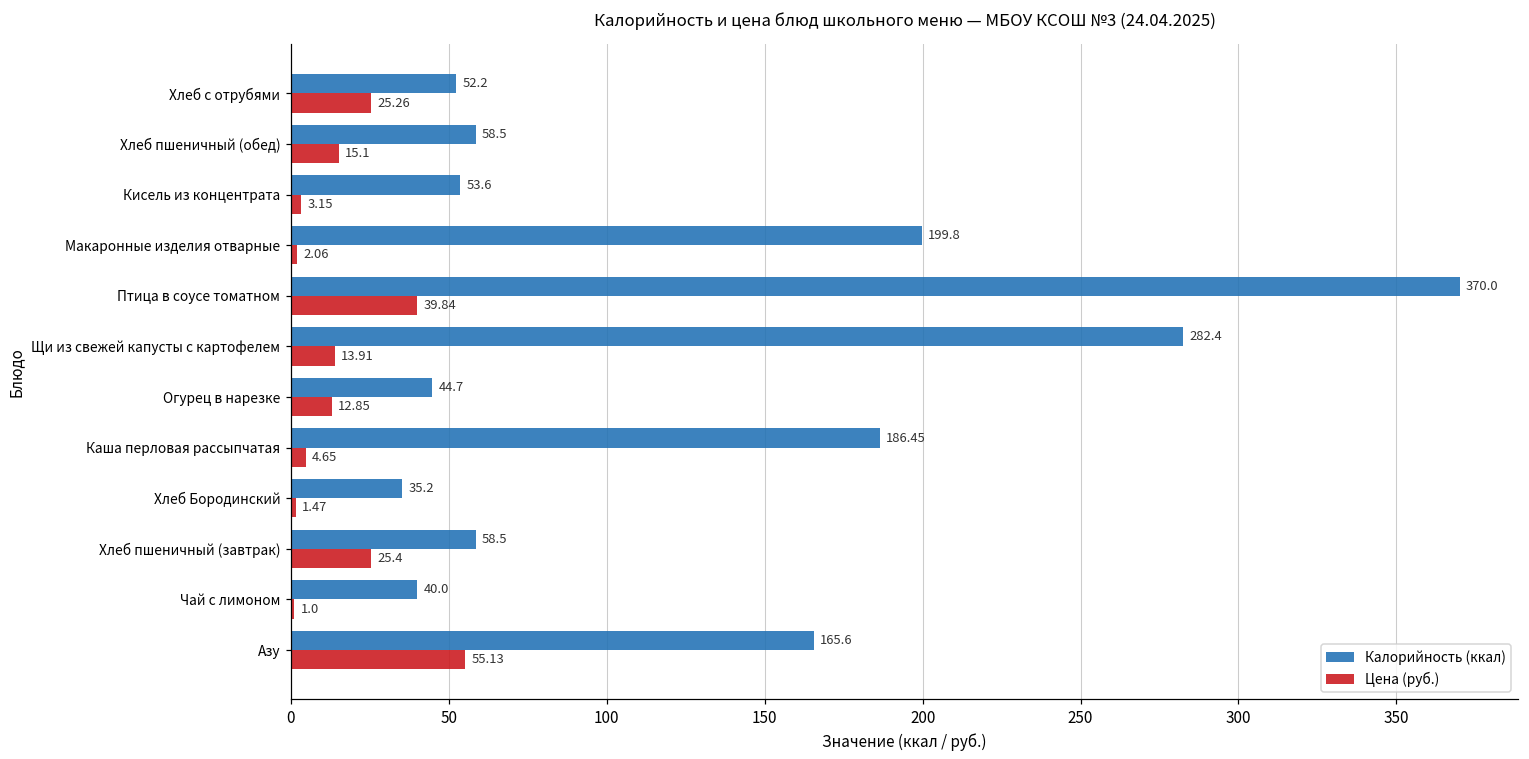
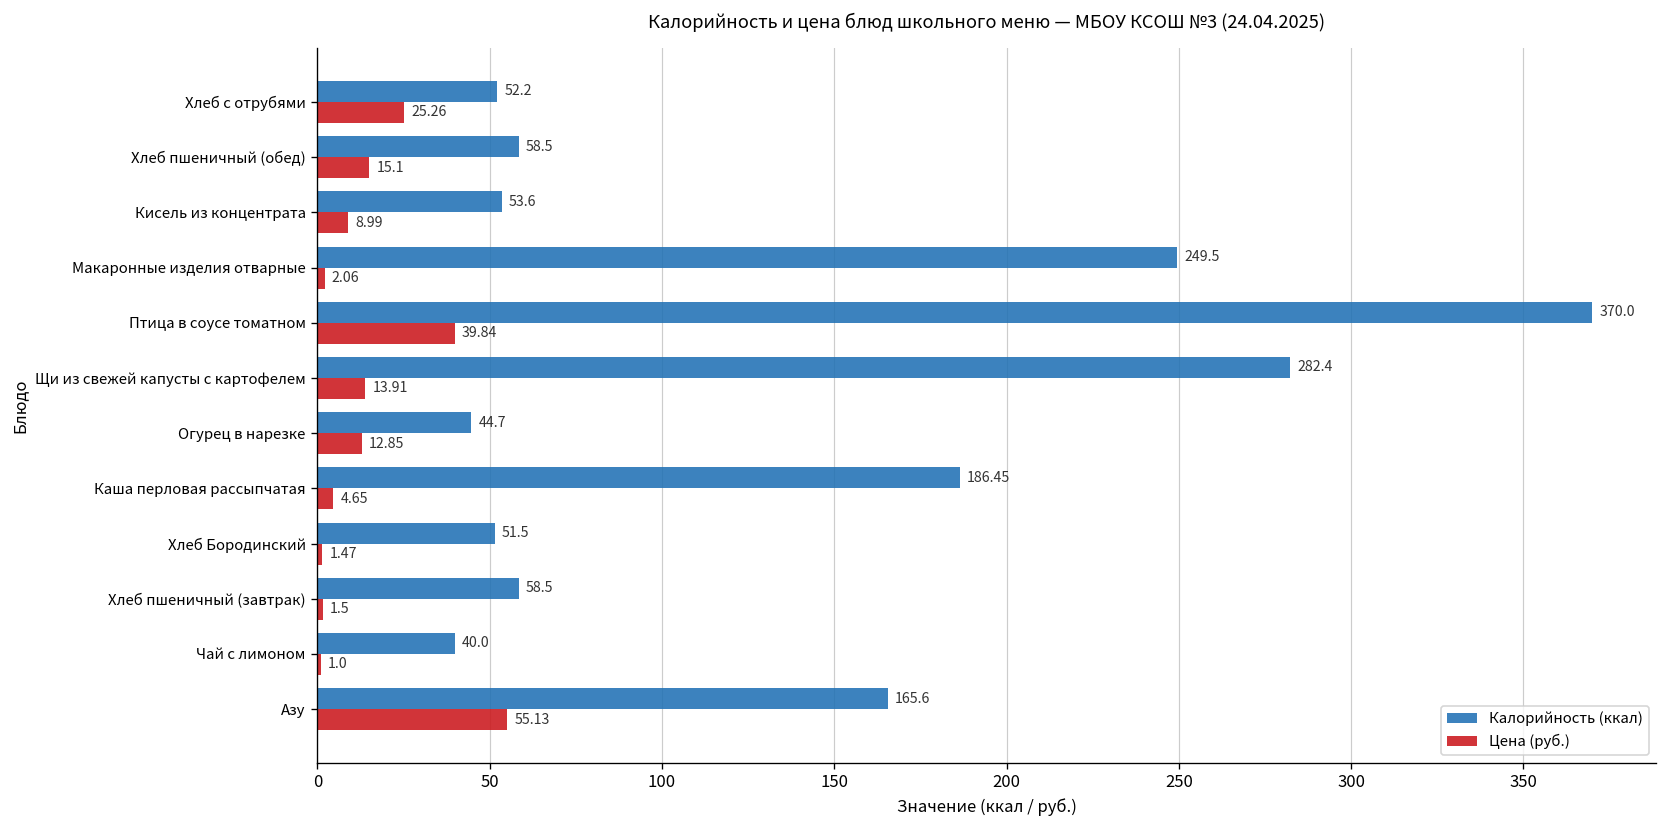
Цена (руб.), Кисель из концентрата: 3.15 -> 8.99
Калорийность (ккал), Макаронные изделия отварные: 199.8 -> 249.5
Калорийность (ккал), Хлеб Бородинский: 35.2 -> 51.5
Цена (руб.), Хлеб пшеничный (завтрак): 25.4 -> 1.5
